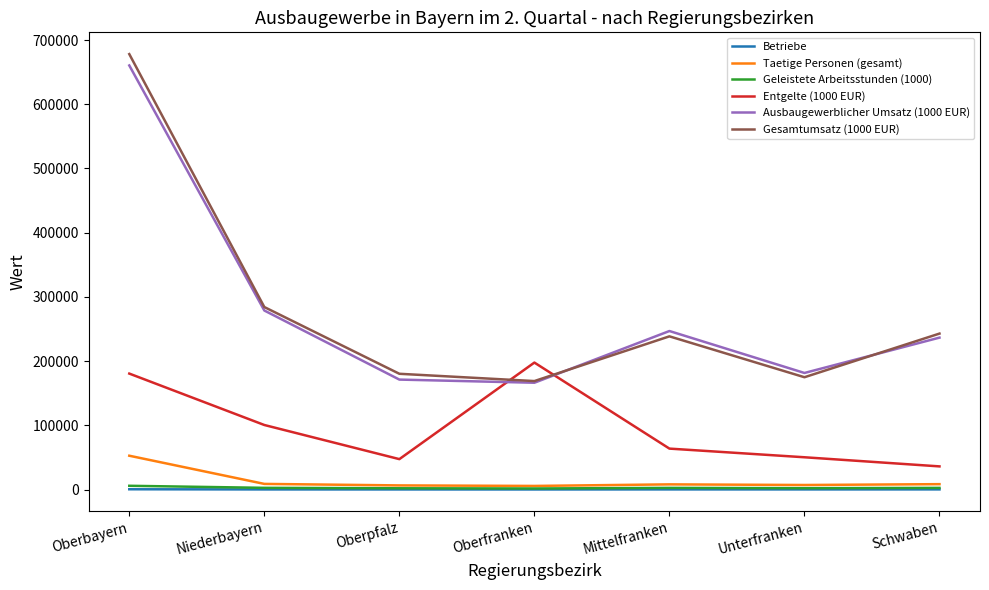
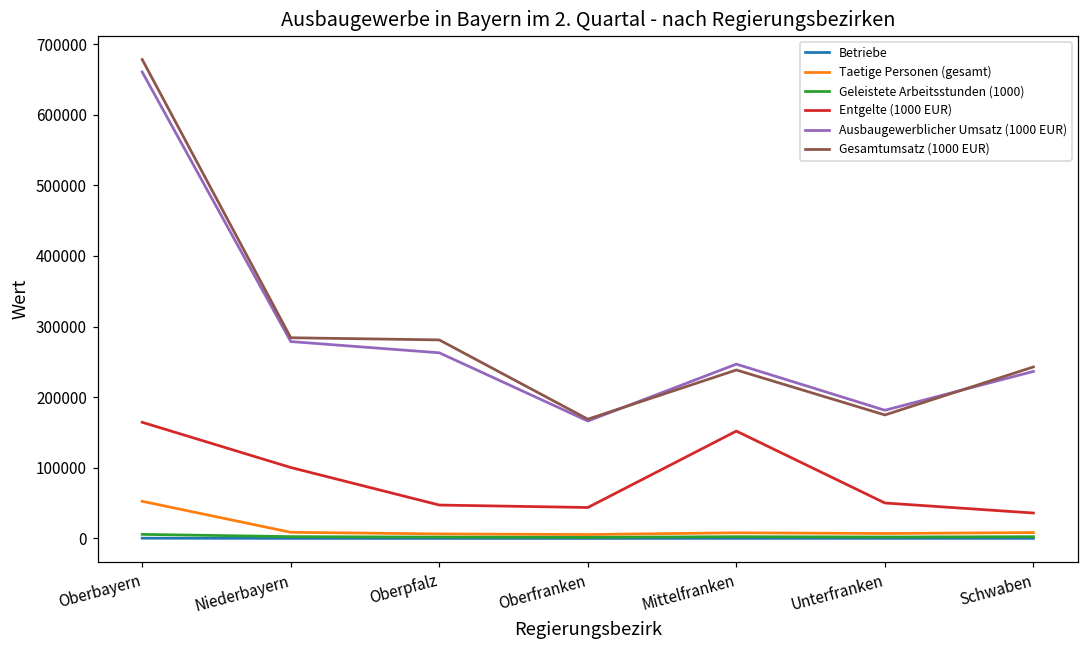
Entgelte (1000 EUR), Oberbayern: 180000 -> 160000
Ausbaugewerblicher Umsatz (1000 EUR), Oberpfalz: 170000 -> 260000
Gesamtumsatz (1000 EUR), Oberpfalz: 180000 -> 280000
Entgelte (1000 EUR), Oberfranken: 200000 -> 40000
Entgelte (1000 EUR), Mittelfranken: 60000 -> 150000
